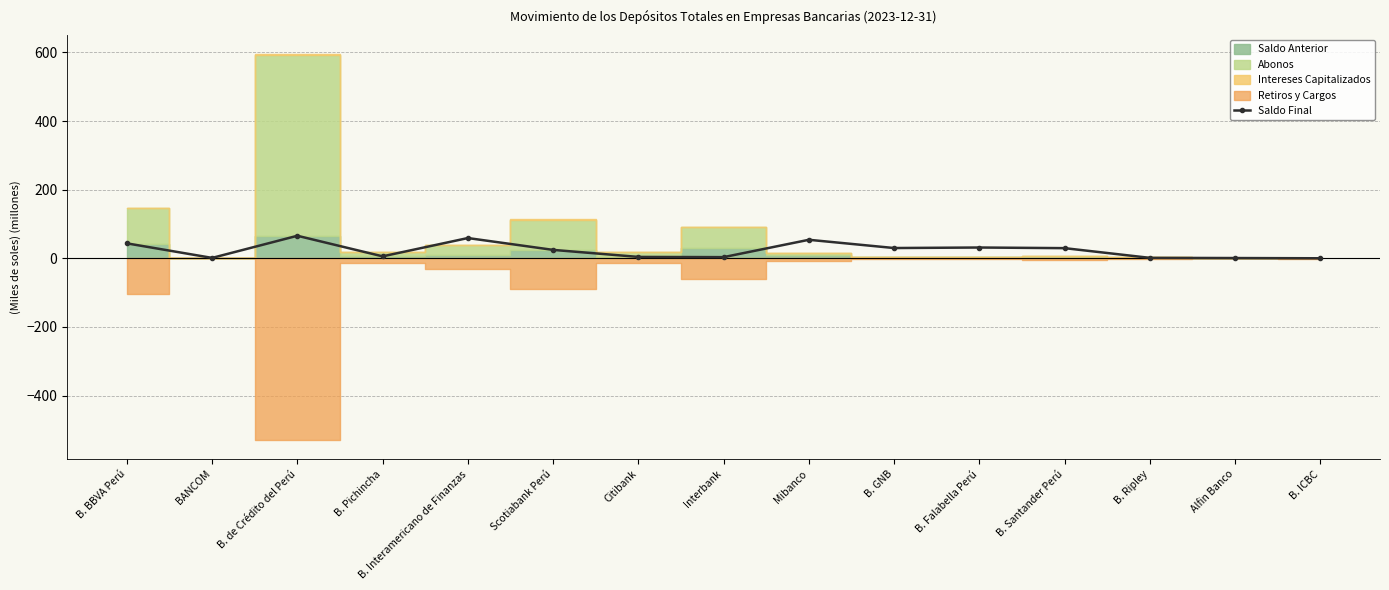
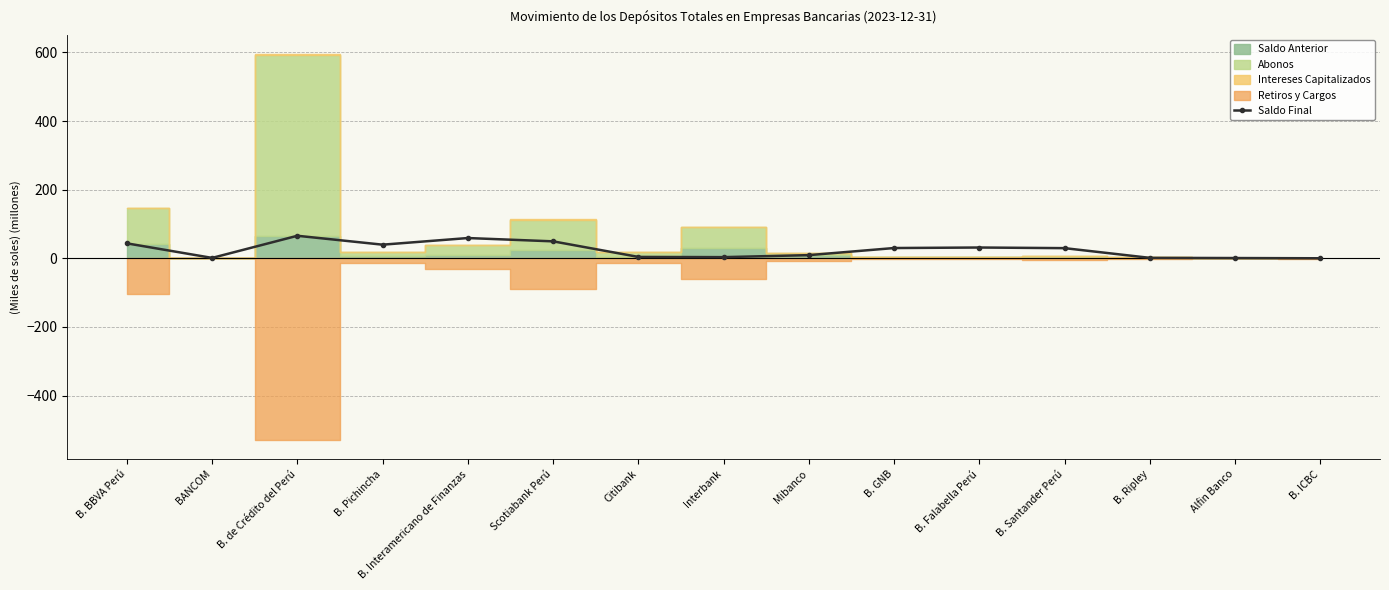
Saldo Final, B. Pichincha: 10 -> 40
Saldo Final, Scotiabank Perú: 20 -> 50
Saldo Final, Mibanco: 50 -> 10
